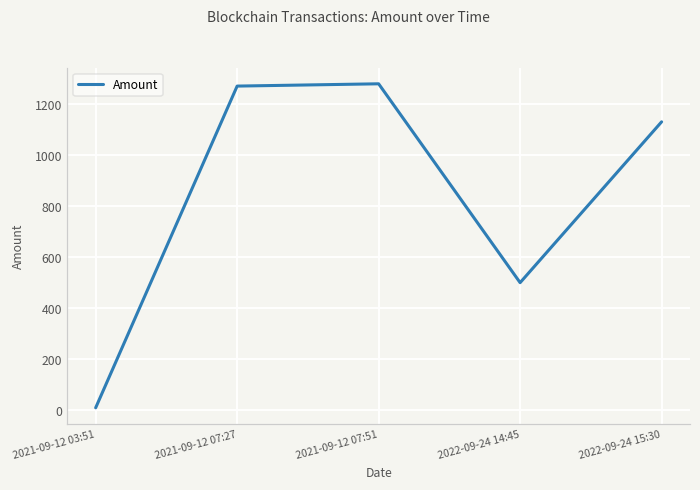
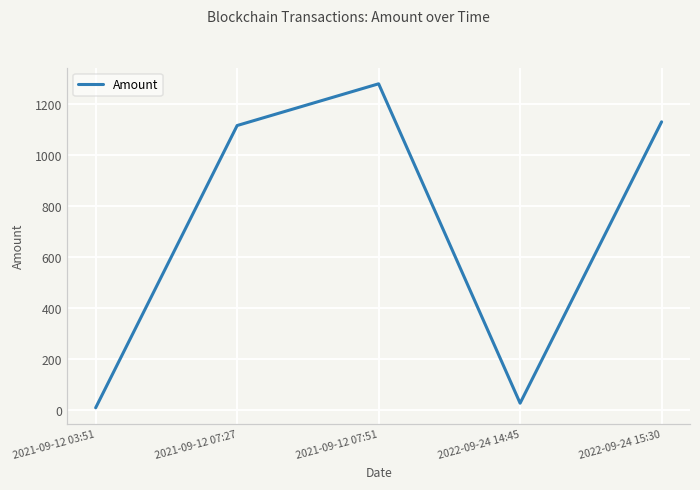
2021-09-12 07:27: 1270 -> 1120
2022-09-24 14:45: 500 -> 30
